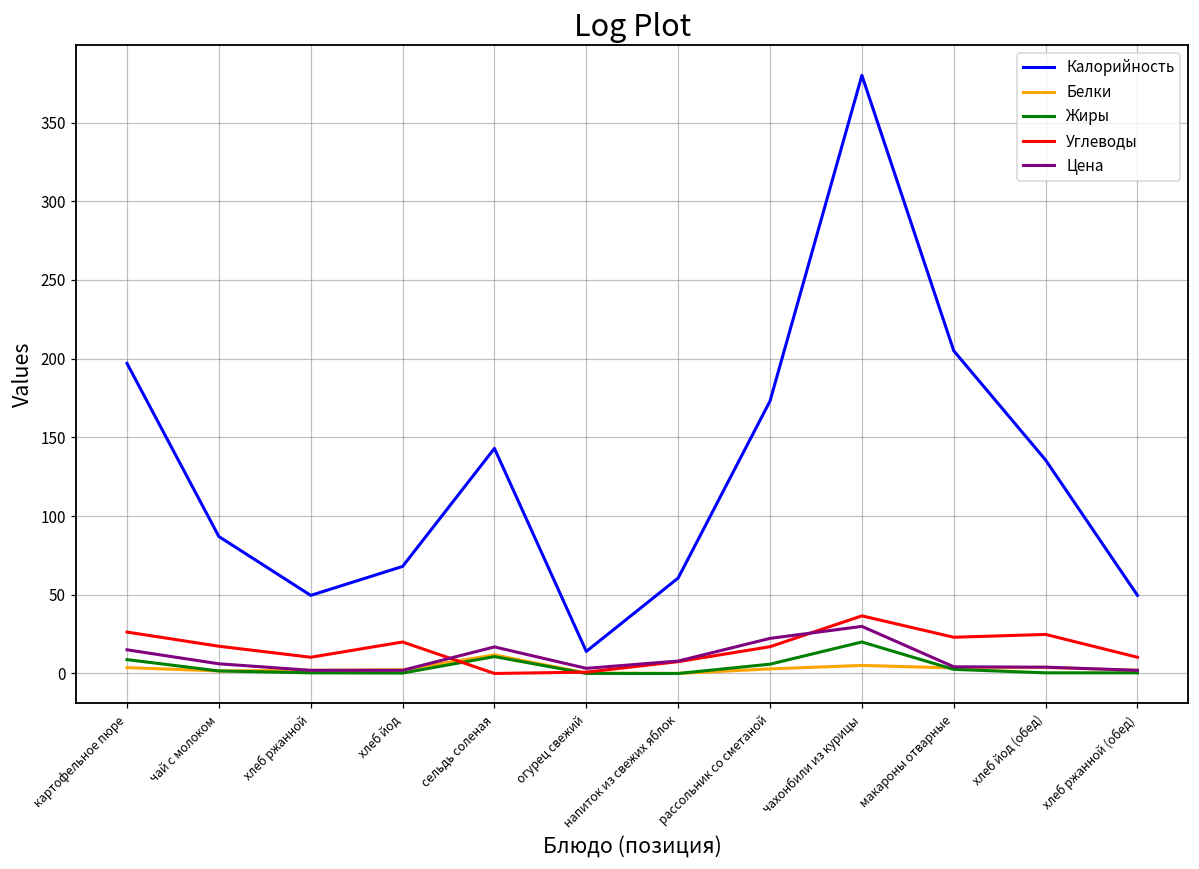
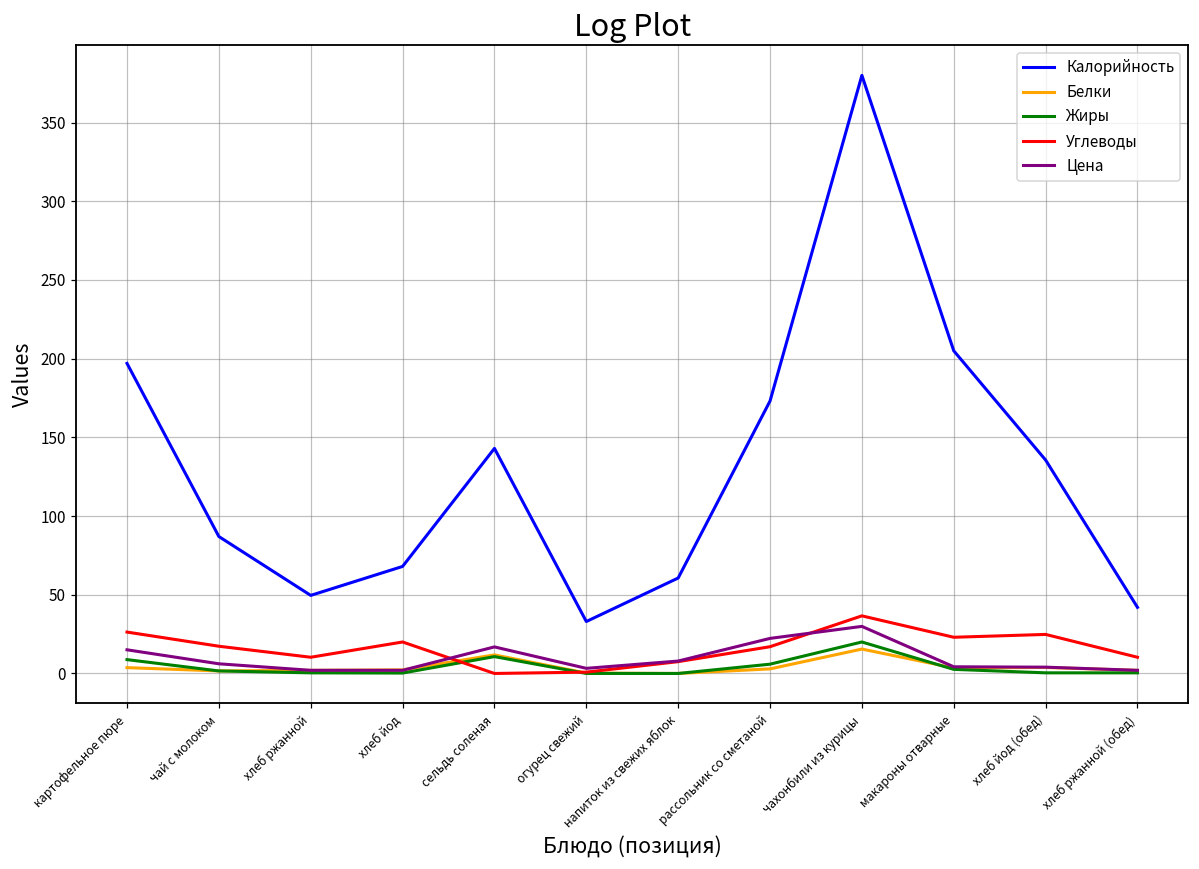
Калорийность, огурец свежий: 14 -> 33
Белки, чахонбили из курицы: 5 -> 16
Калорийность, хлеб ржанной (обед): 50 -> 42
